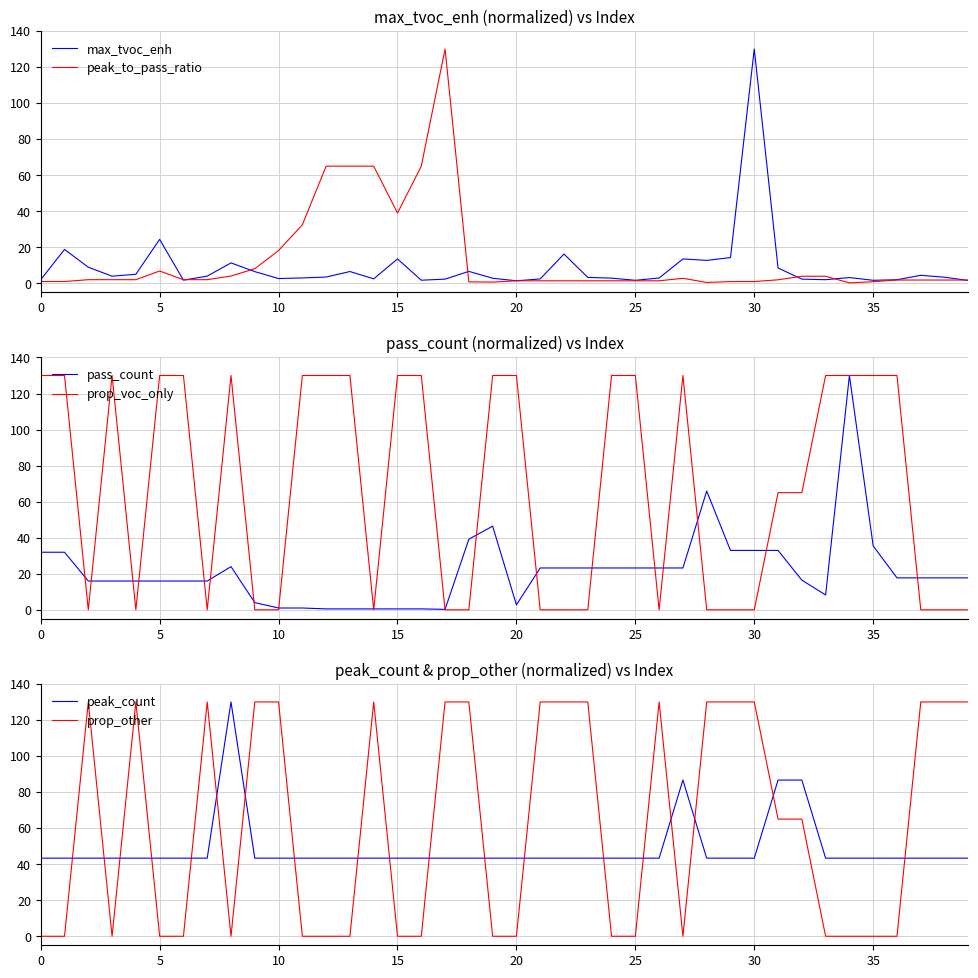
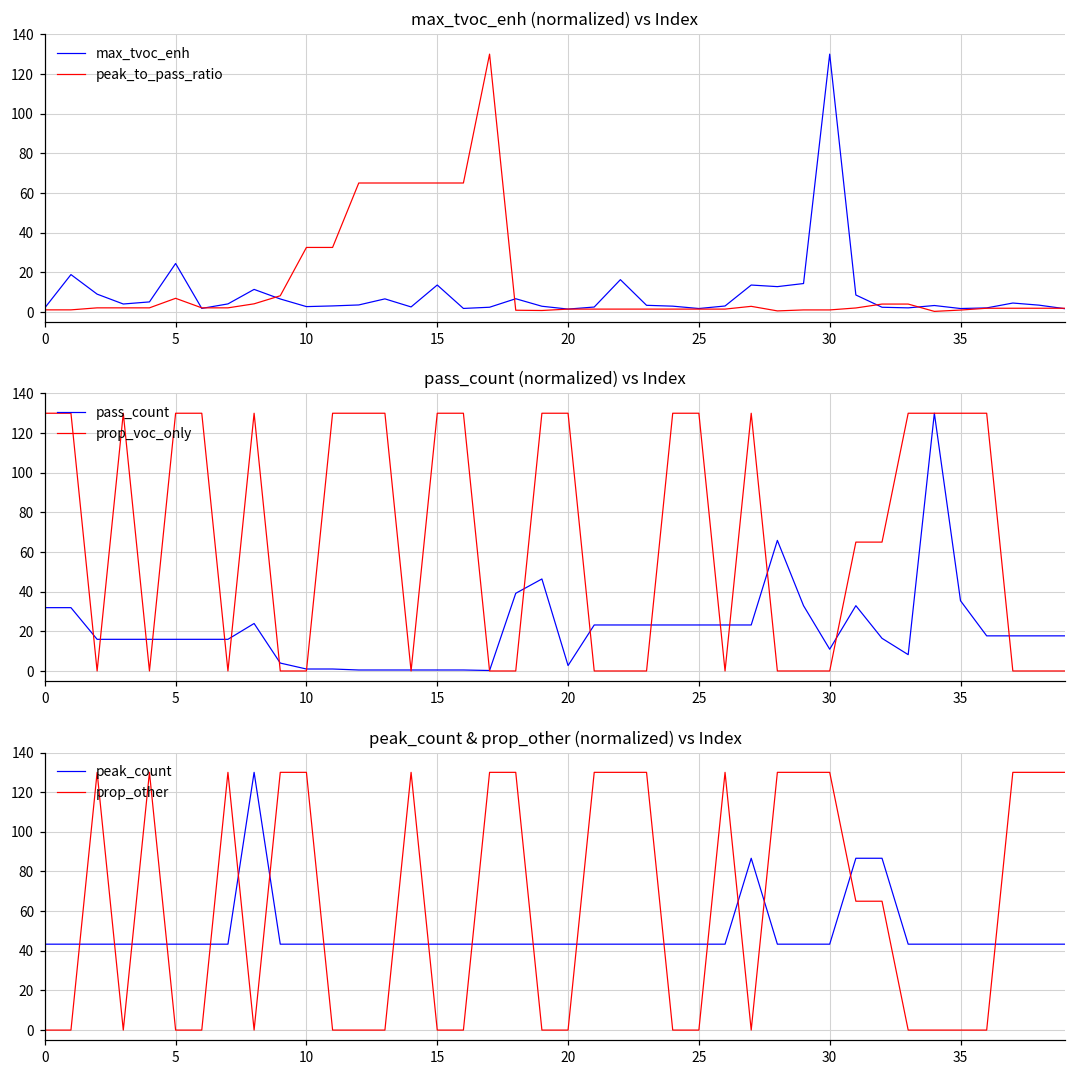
max_tvoc_enh (normalized) vs Index, peak_to_pass_ratio, 10: 18 -> 33
max_tvoc_enh (normalized) vs Index, peak_to_pass_ratio, 15: 39 -> 65
pass_count (normalized) vs Index, pass_count, 30: 33 -> 11
